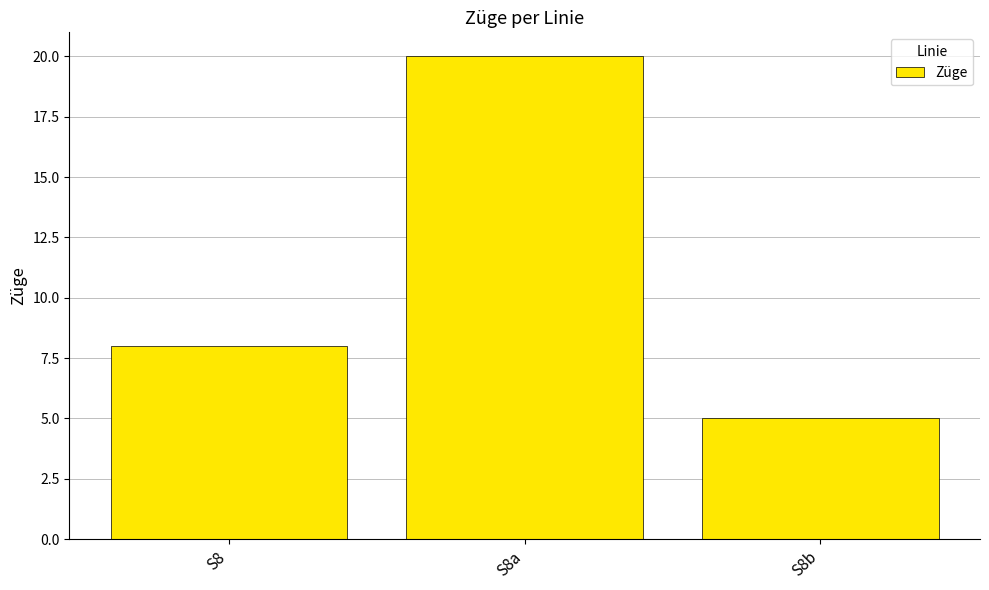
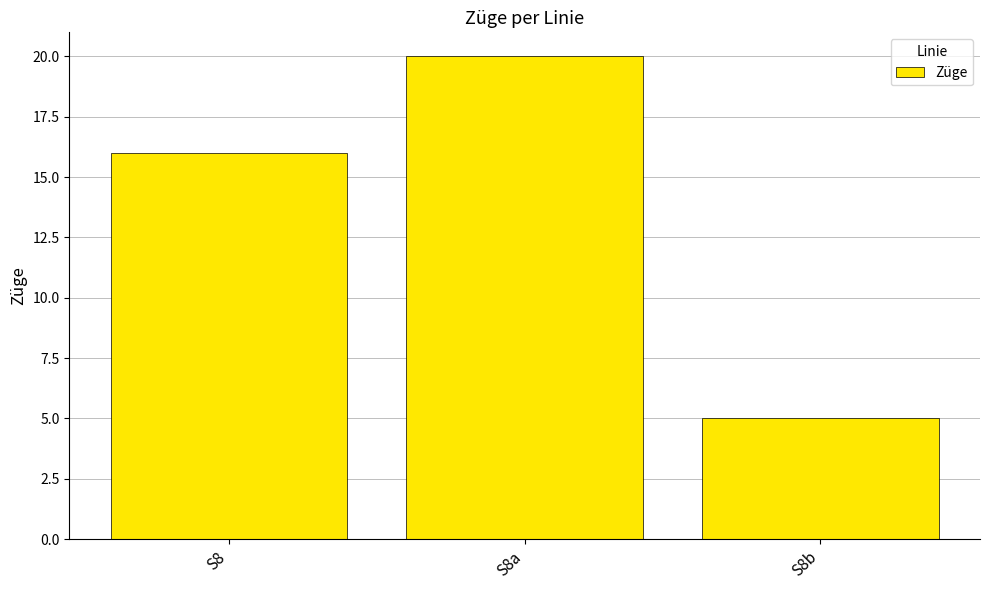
S8: 8 -> 16
